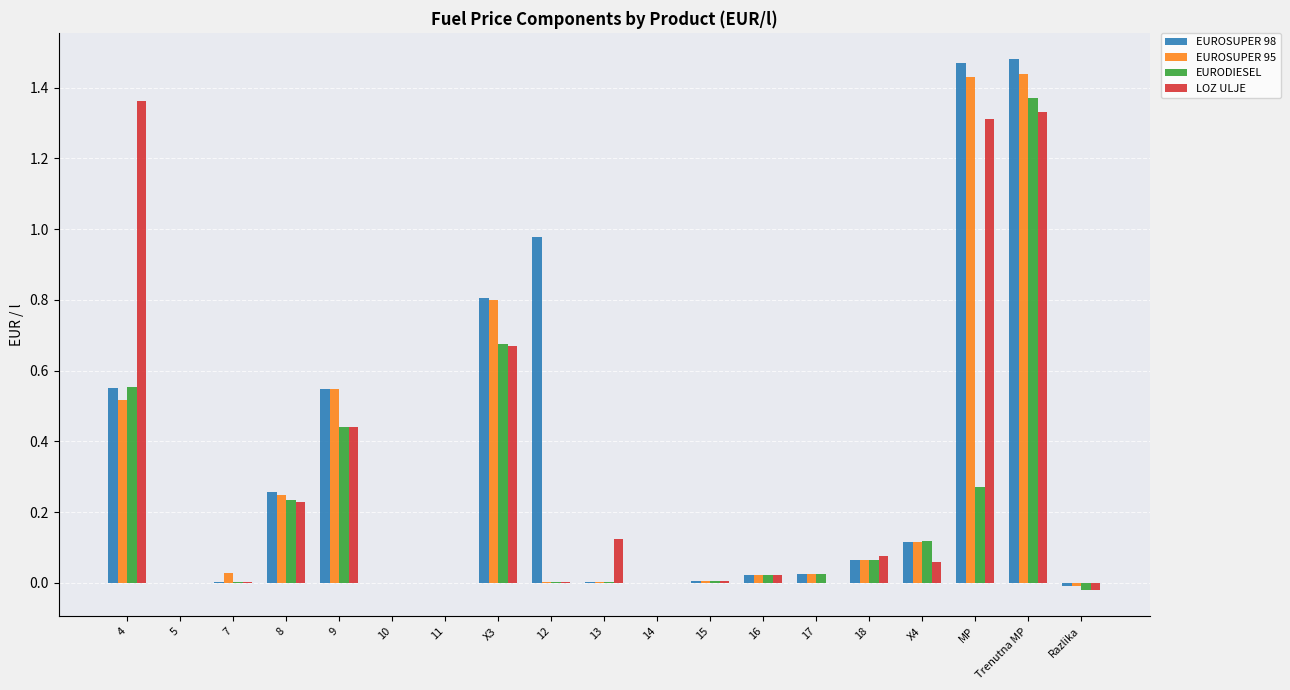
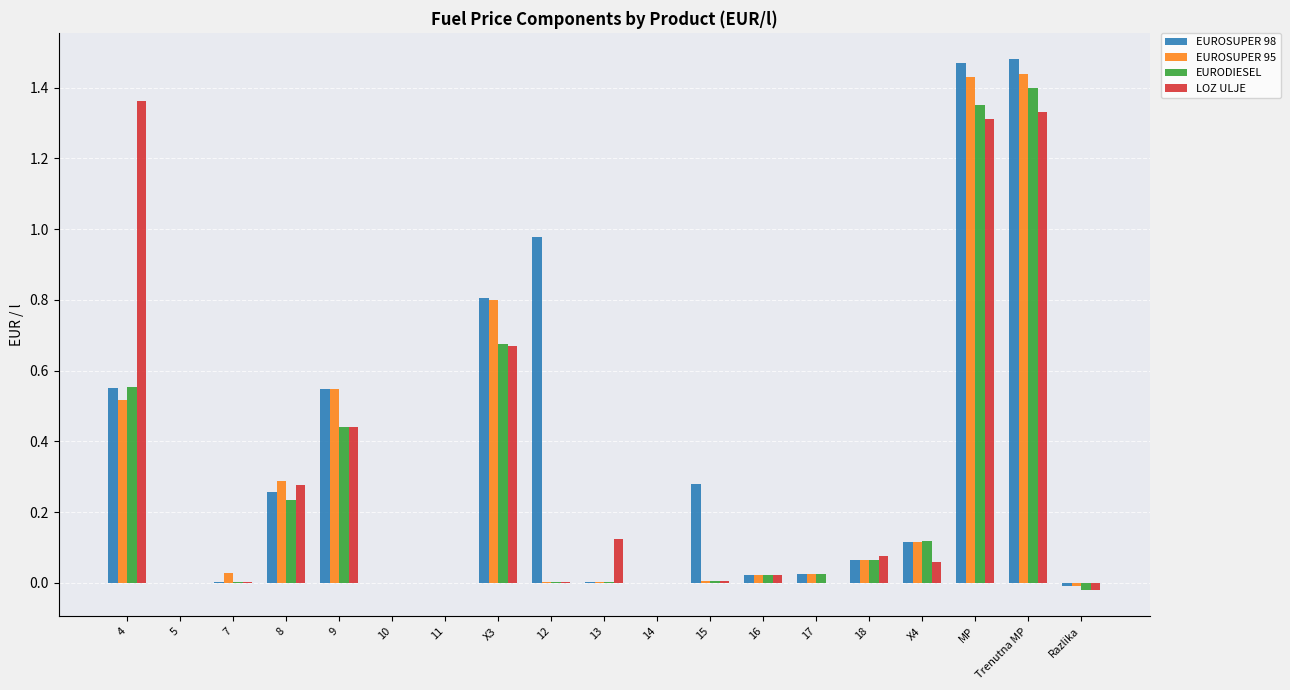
EUROSUPER 95, 8: 0.25 -> 0.29
LOZ ULJE, 8: 0.23 -> 0.28
EUROSUPER 98, 15: 0.01 -> 0.28
EURODIESEL, MP: 0.27 -> 1.35
EURODIESEL, Trenutna MP: 1.37 -> 1.40
